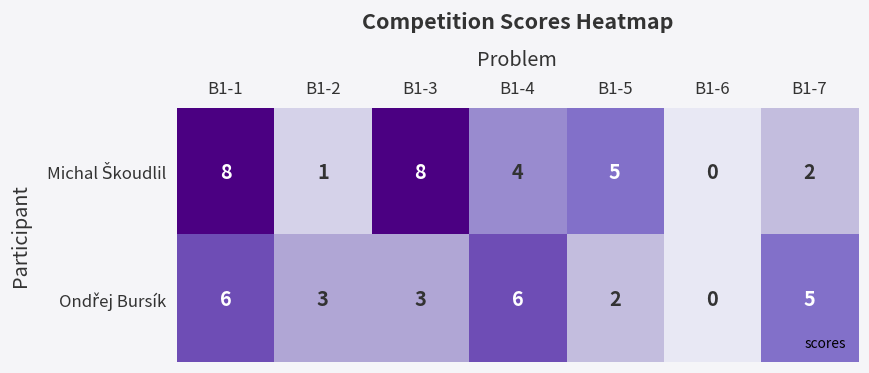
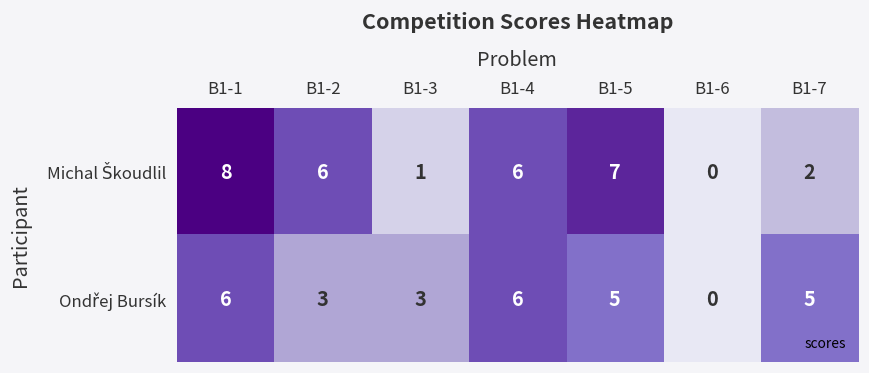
Michal Škoudlil, B1-2: 1 -> 6
Michal Škoudlil, B1-3: 8 -> 1
Michal Škoudlil, B1-4: 4 -> 6
Michal Škoudlil, B1-5: 5 -> 7
Ondřej Bursík, B1-5: 2 -> 5
